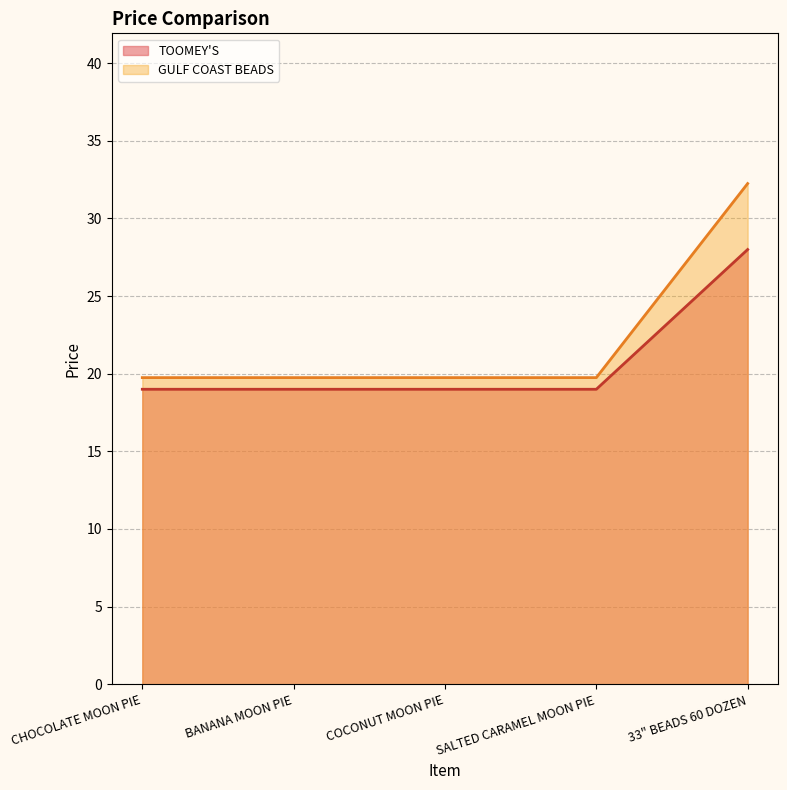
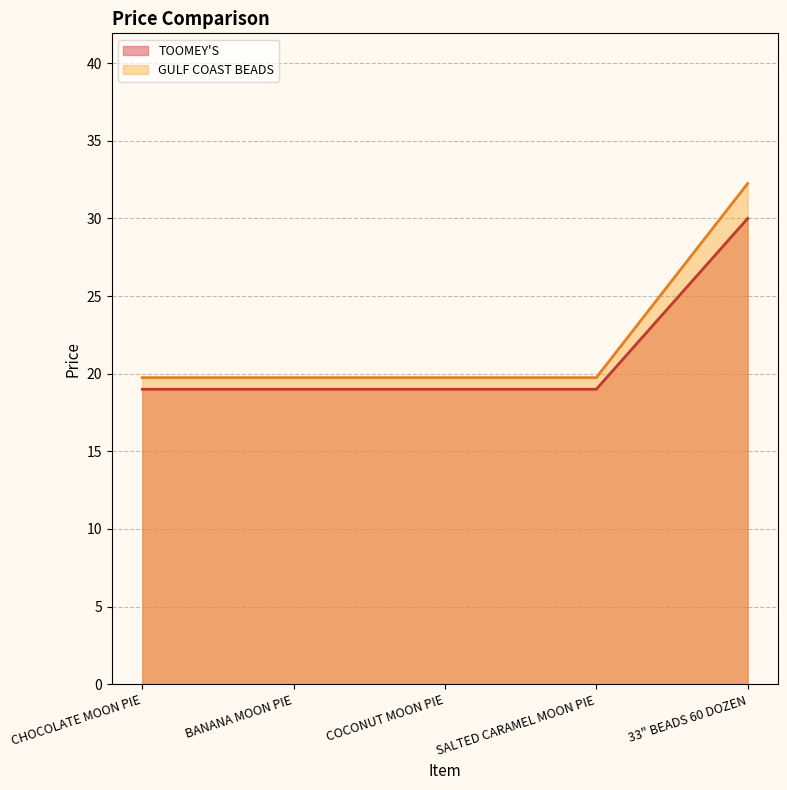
TOOMEY'S, 33" BEADS 60 DOZEN: 28 -> 30
